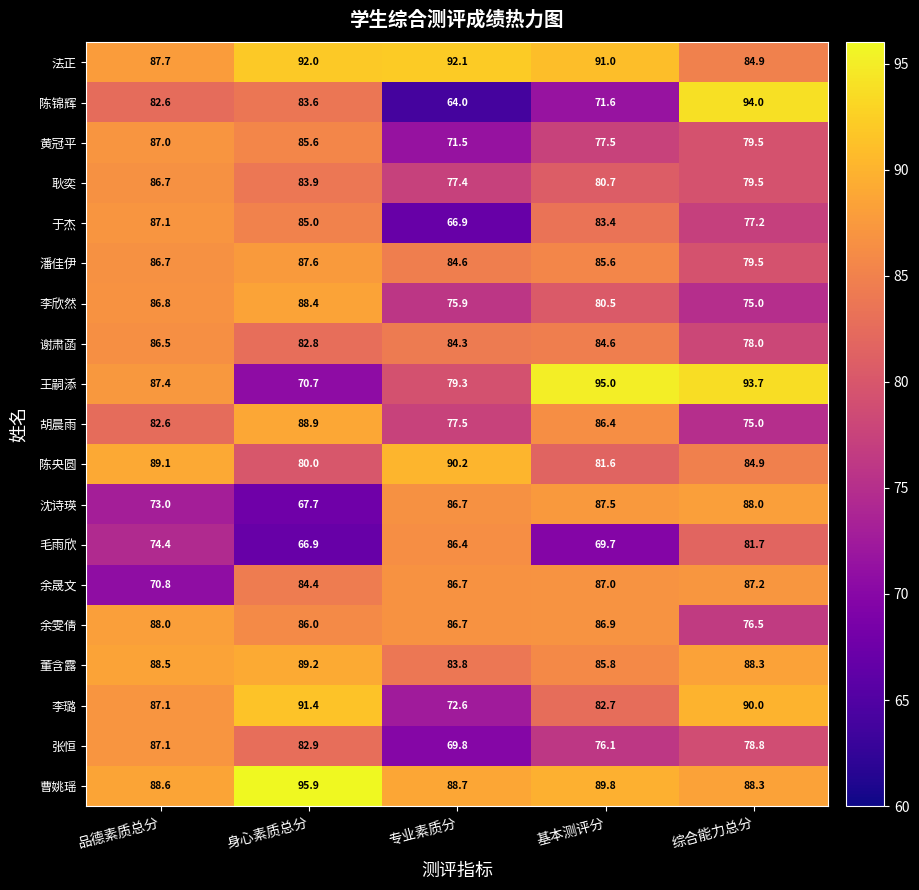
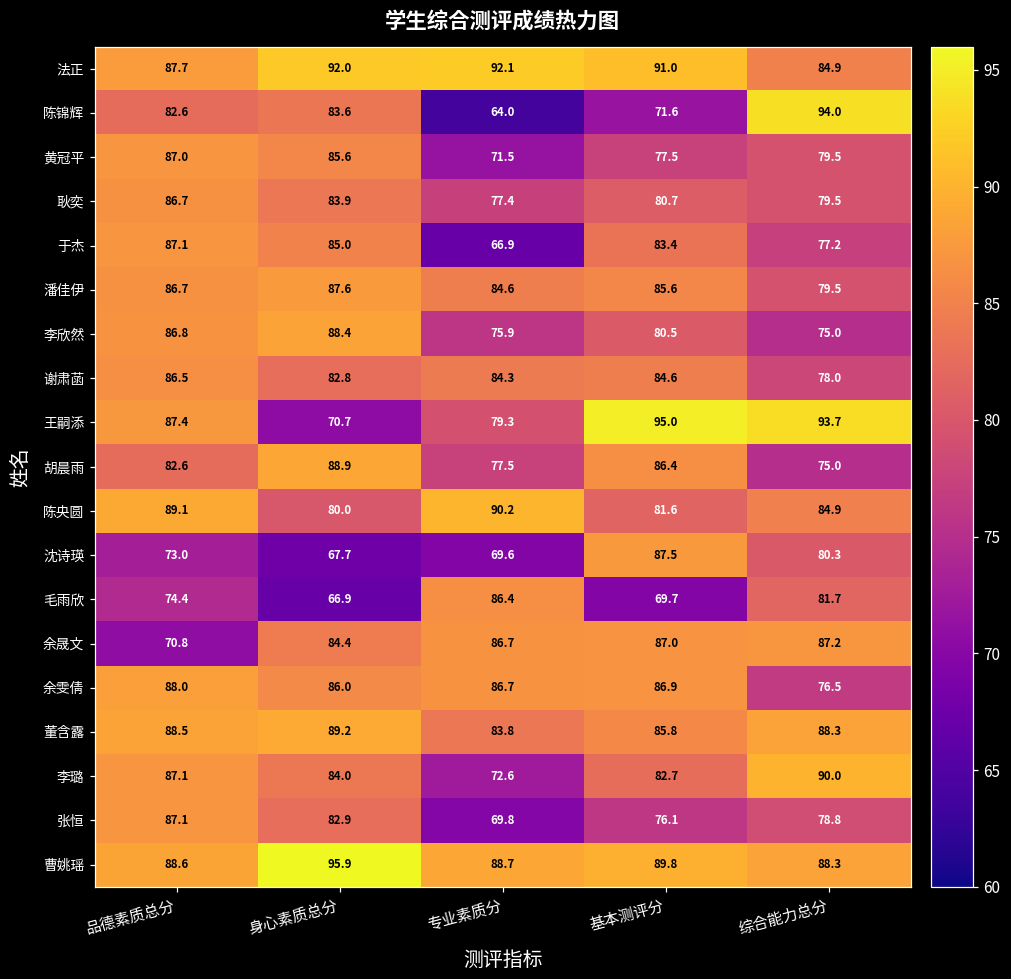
沈诗瑛, 专业素质分: 86.7 -> 69.6
沈诗瑛, 综合能力总分: 88.0 -> 80.3
李璐, 身心素质总分: 91.4 -> 84.0
